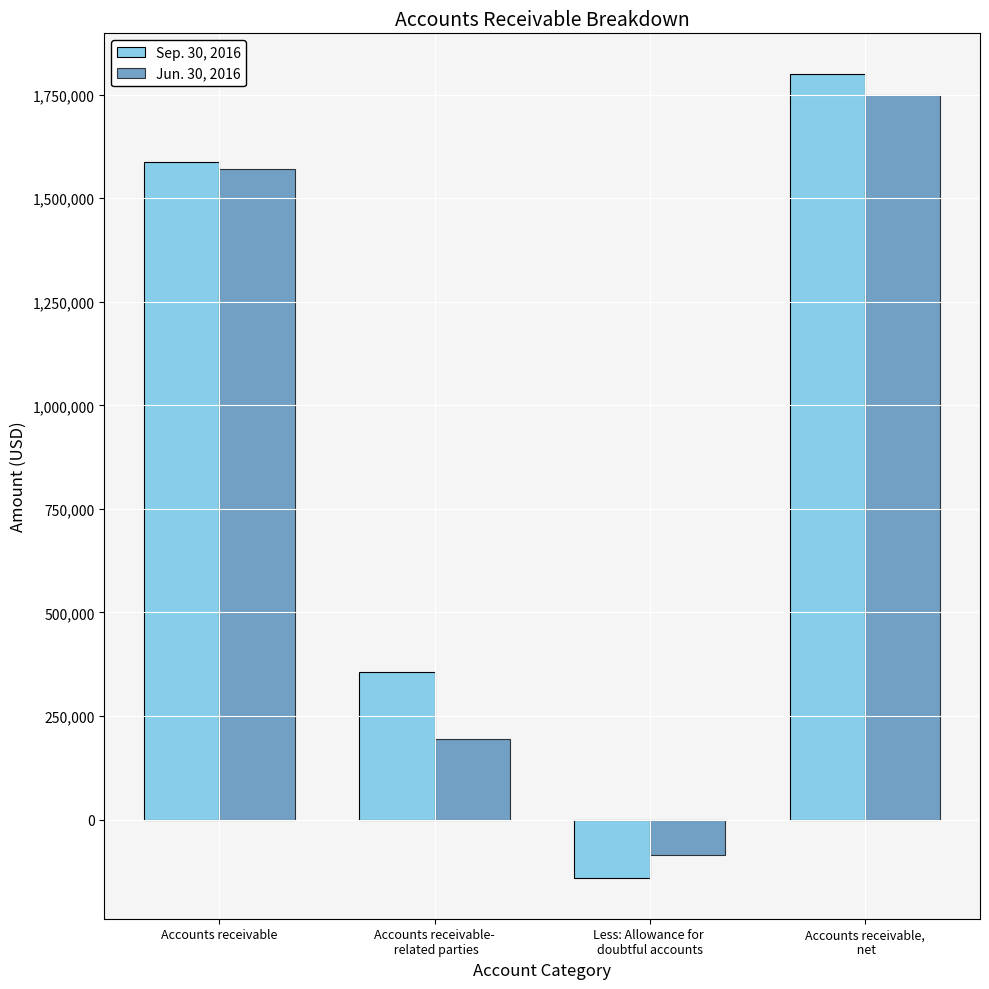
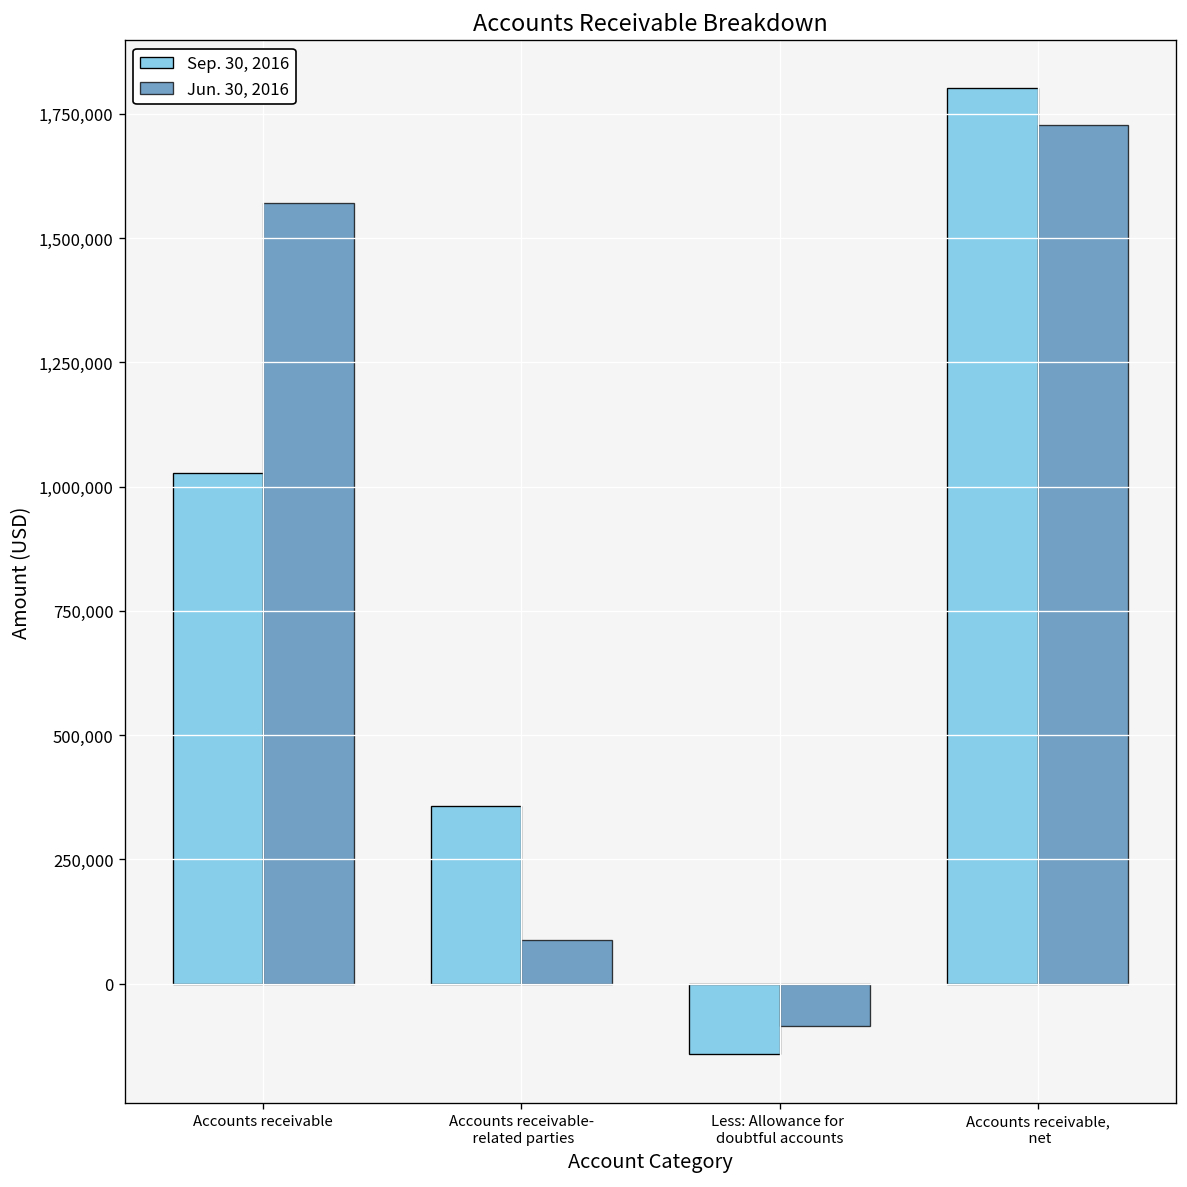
Sep. 30, 2016, Accounts receivable: 1,590,000 -> 1,030,000
Jun. 30, 2016, Accounts receivable- related parties: 190,000 -> 90,000
Jun. 30, 2016, Accounts receivable, net: 1,750,000 -> 1,730,000
